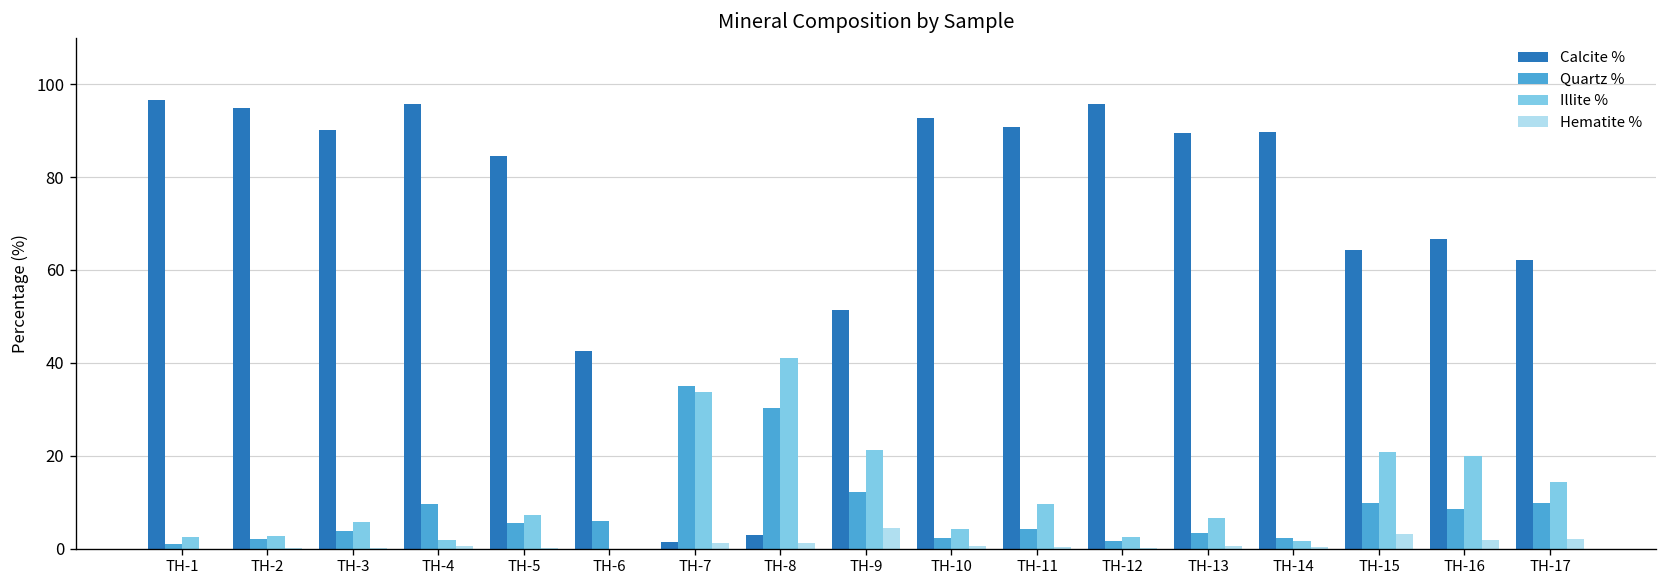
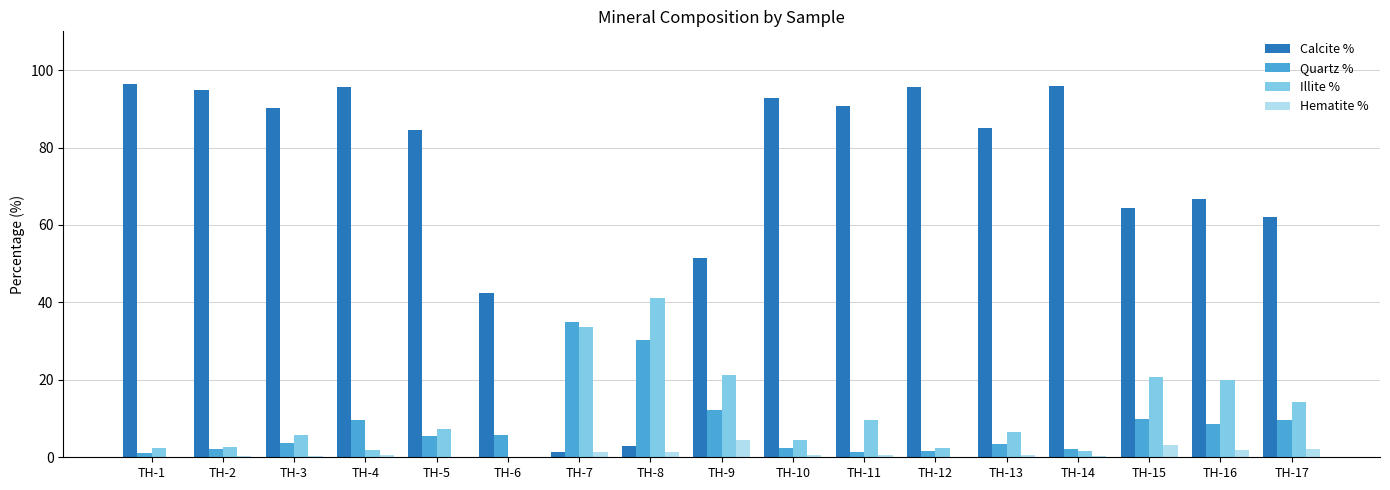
Quartz %, TH-11: 4 -> 1
Calcite %, TH-13: 89 -> 85
Calcite %, TH-14: 90 -> 96
